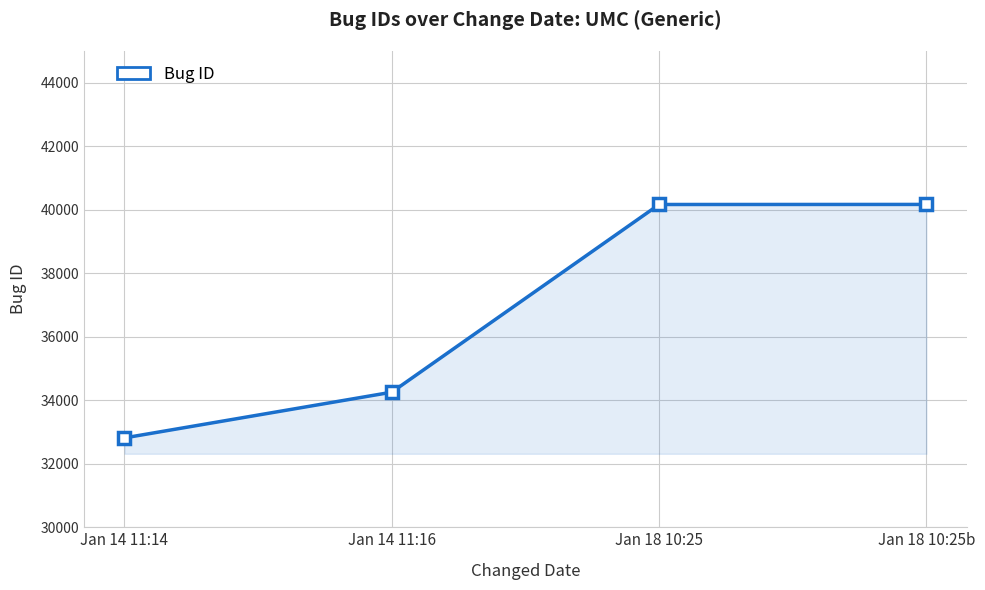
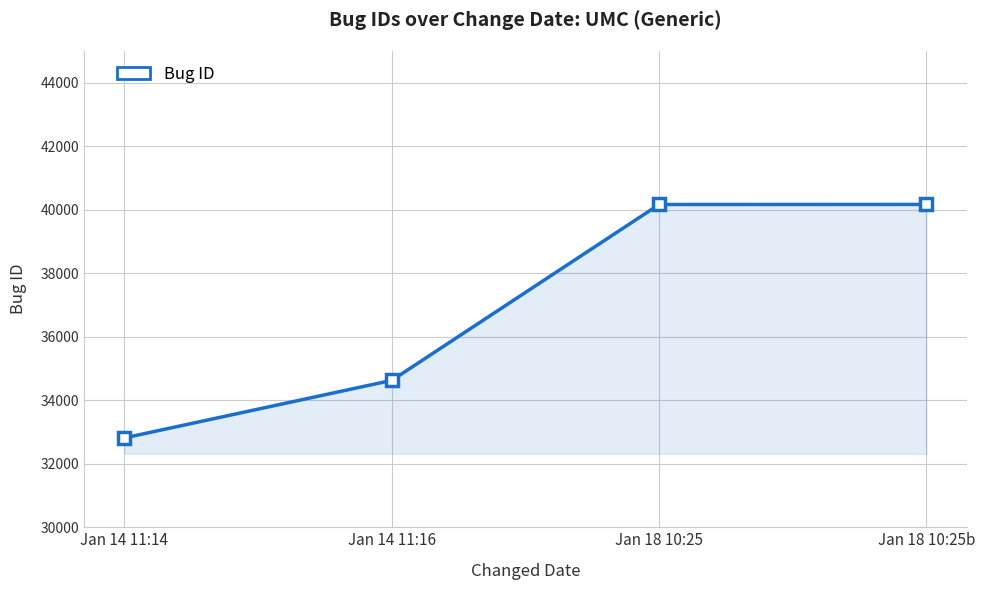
Jan 14 11:16: 34300 -> 34600
